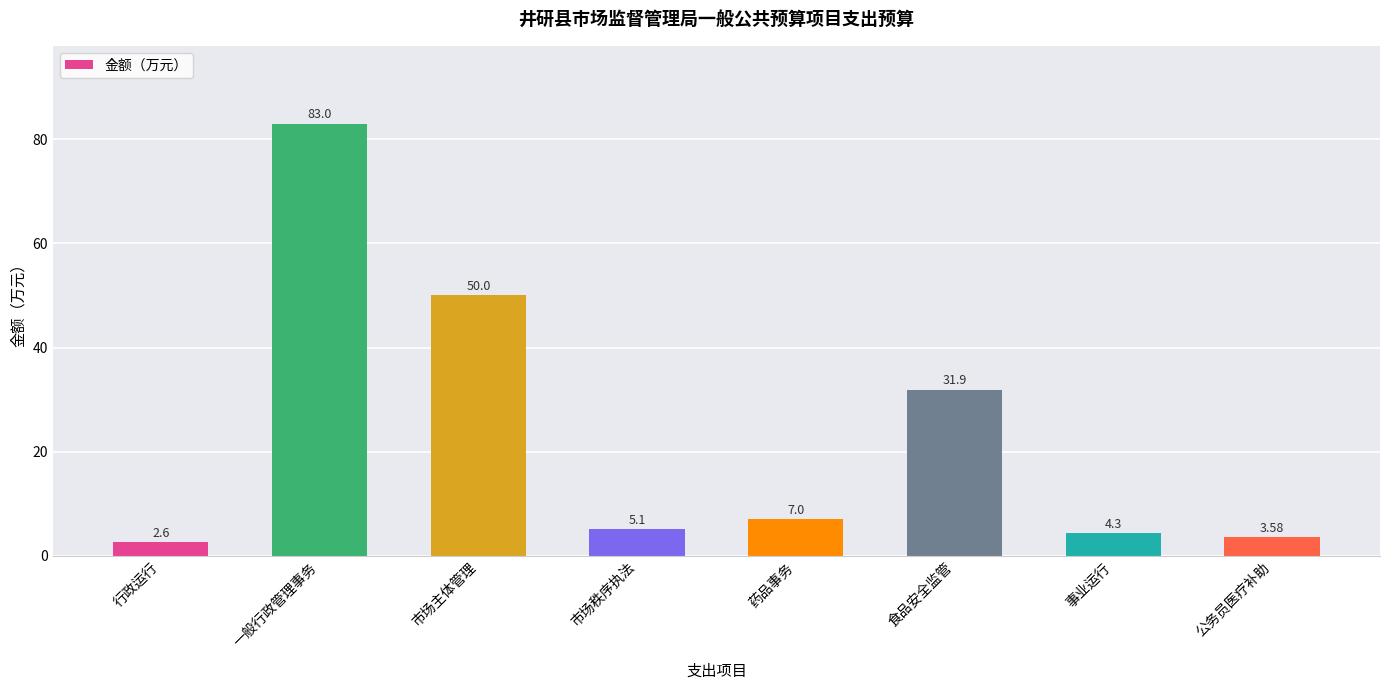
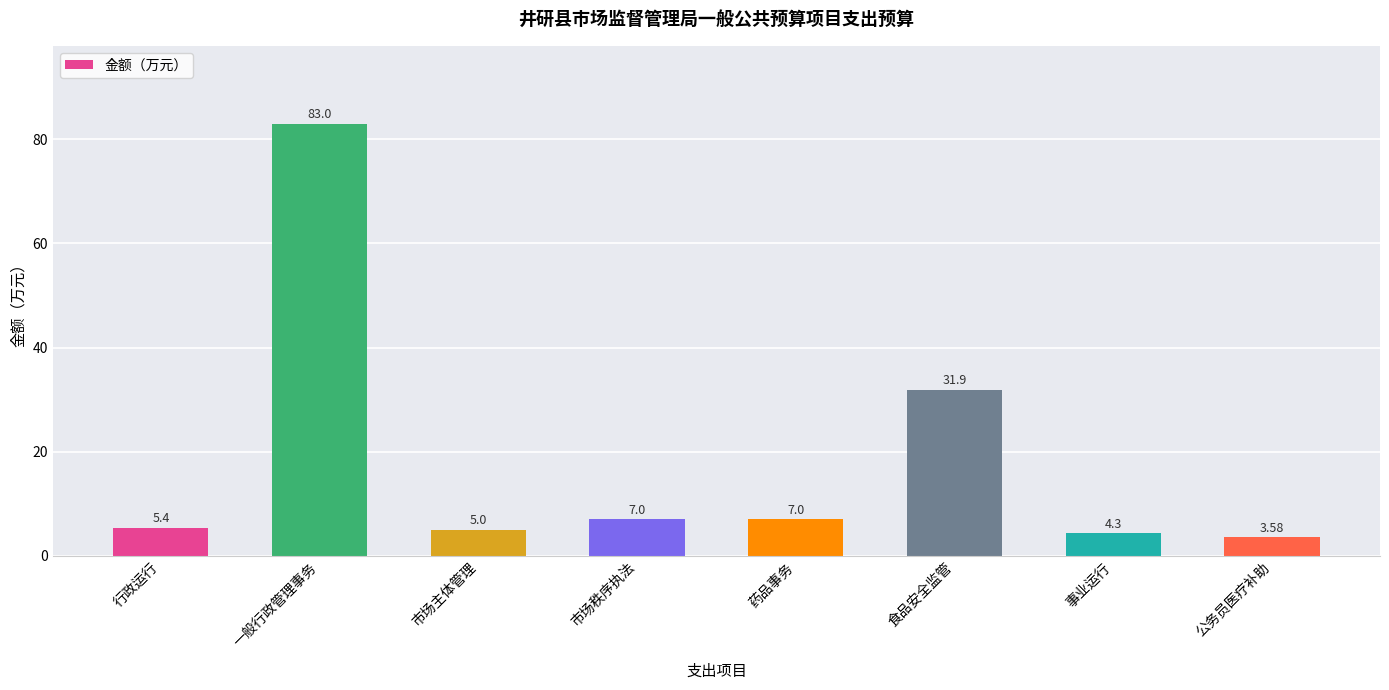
行政运行: 2.6 -> 5.4
市场主体管理: 50.0 -> 5.0
市场秩序执法: 5.1 -> 7.0
